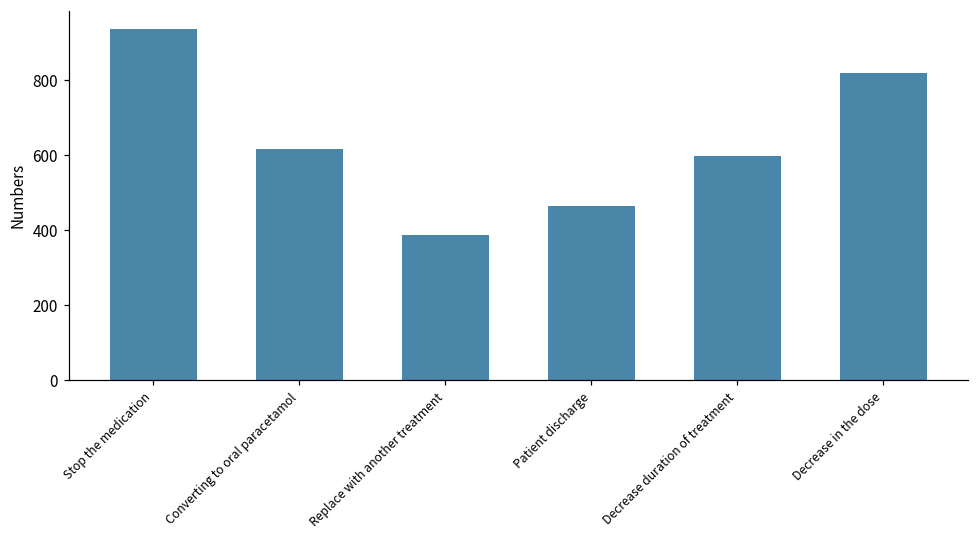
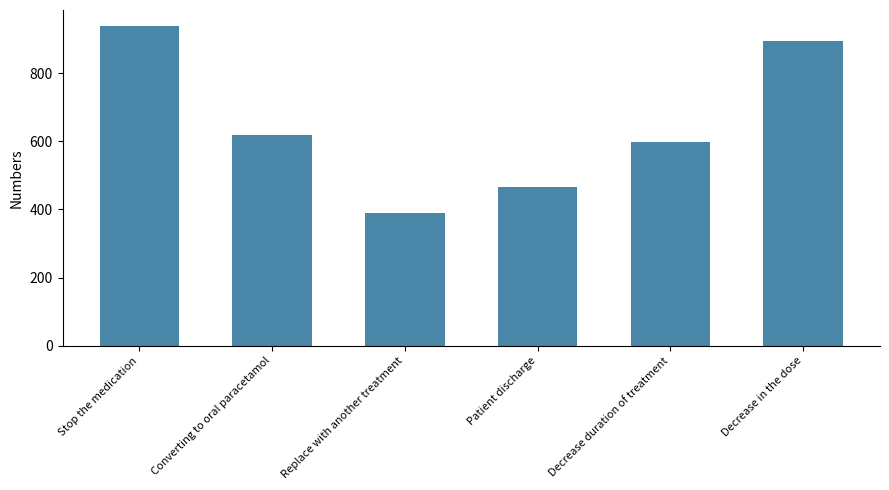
Decrease in the dose: 820 -> 890
